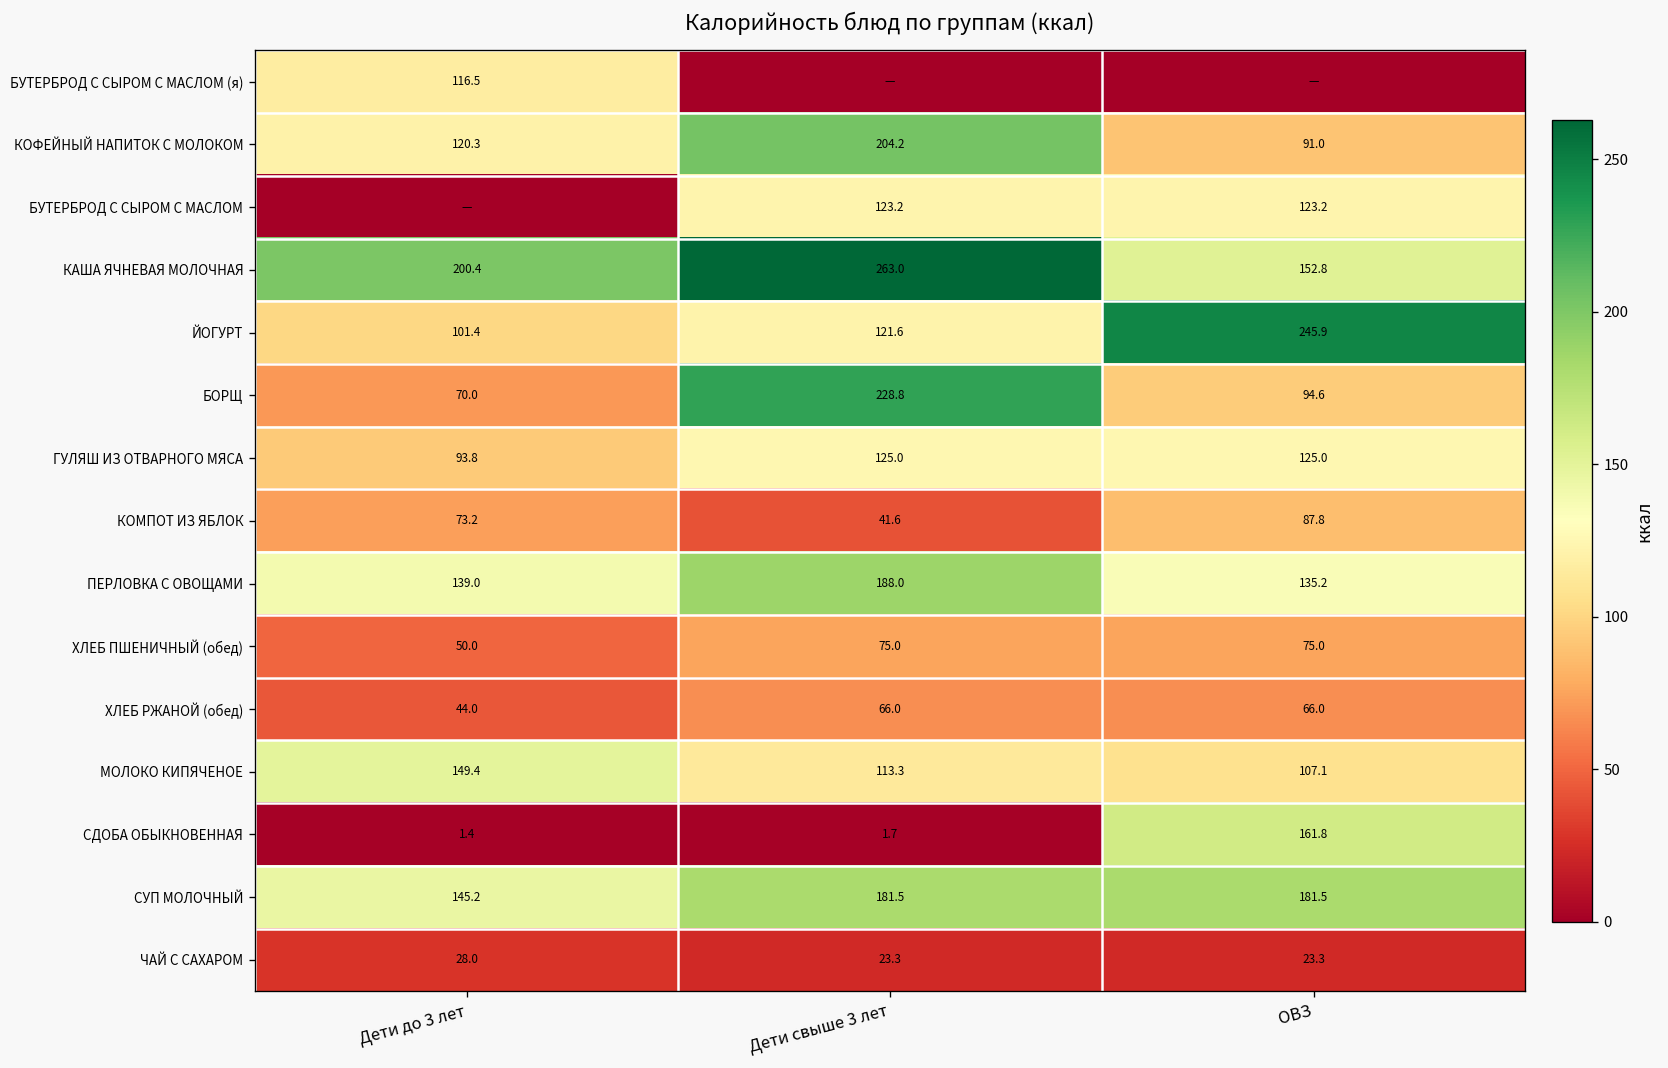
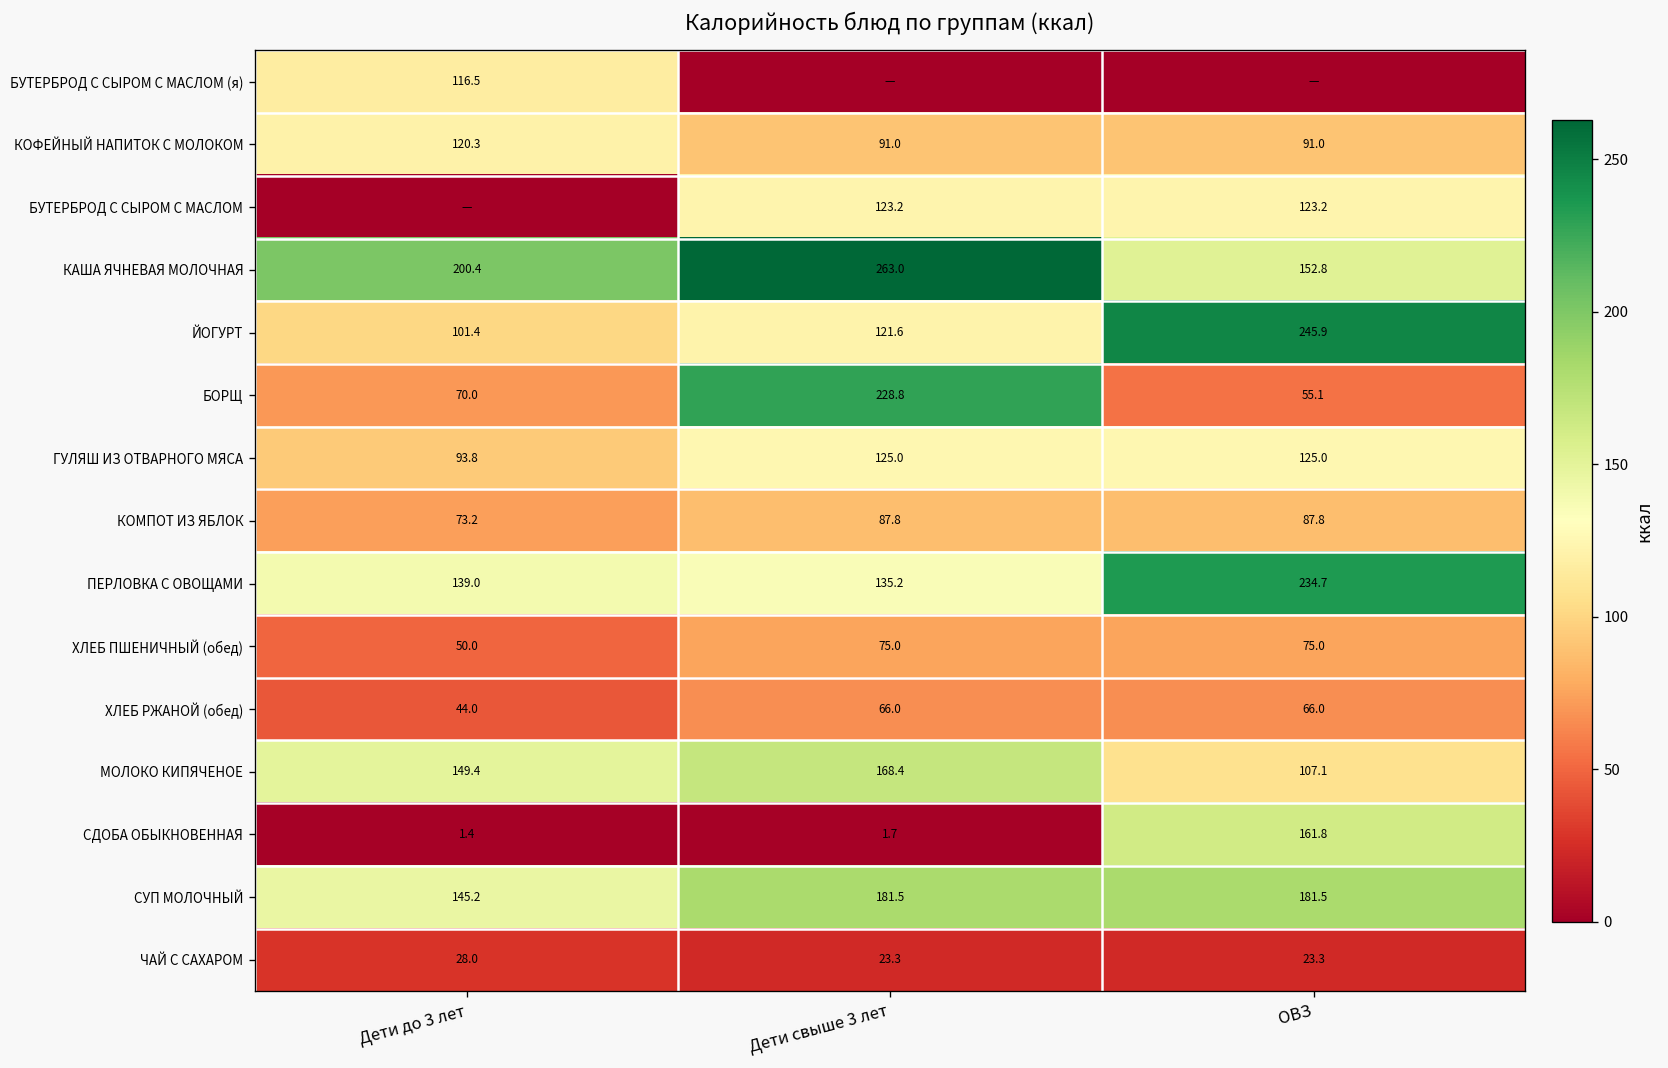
КОФЕЙНЫЙ НАПИТОК С МОЛОКОМ, Дети свыше 3 лет: 204.2 -> 91.0
БОРЩ, ОВЗ: 94.6 -> 55.1
КОМПОТ ИЗ ЯБЛОК, Дети свыше 3 лет: 41.6 -> 87.8
ПЕРЛОВКА С ОВОЩАМИ, Дети свыше 3 лет: 188.0 -> 135.2
ПЕРЛОВКА С ОВОЩАМИ, ОВЗ: 135.2 -> 234.7
МОЛОКО КИПЯЧЕНОЕ, Дети свыше 3 лет: 113.3 -> 168.4
